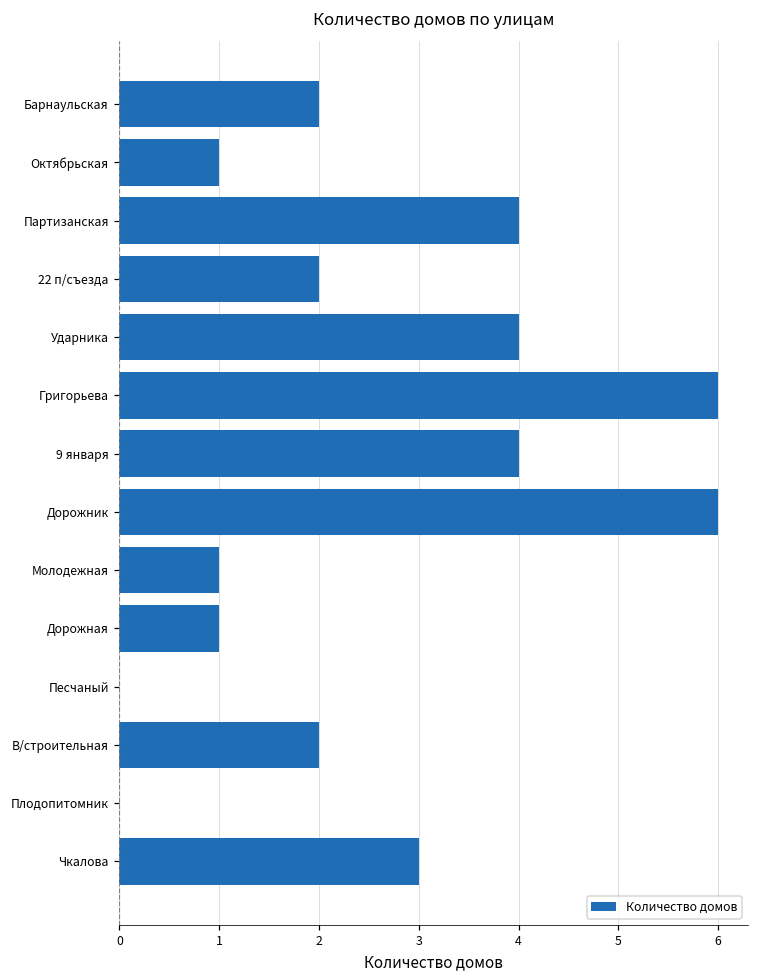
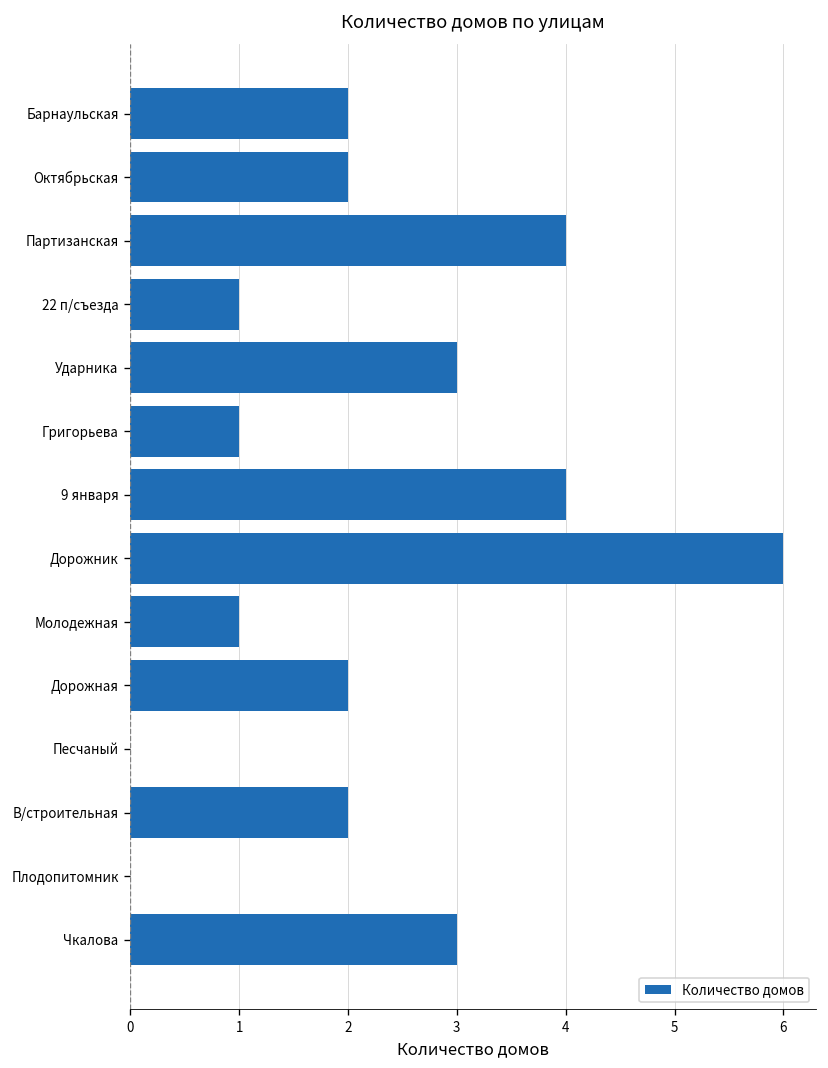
Октябрьская: 1.0 -> 2.0
22 п/съезда: 2.0 -> 1.0
Ударника: 4.0 -> 3.0
Григорьева: 6.0 -> 1.0
Дорожная: 1.0 -> 2.0
